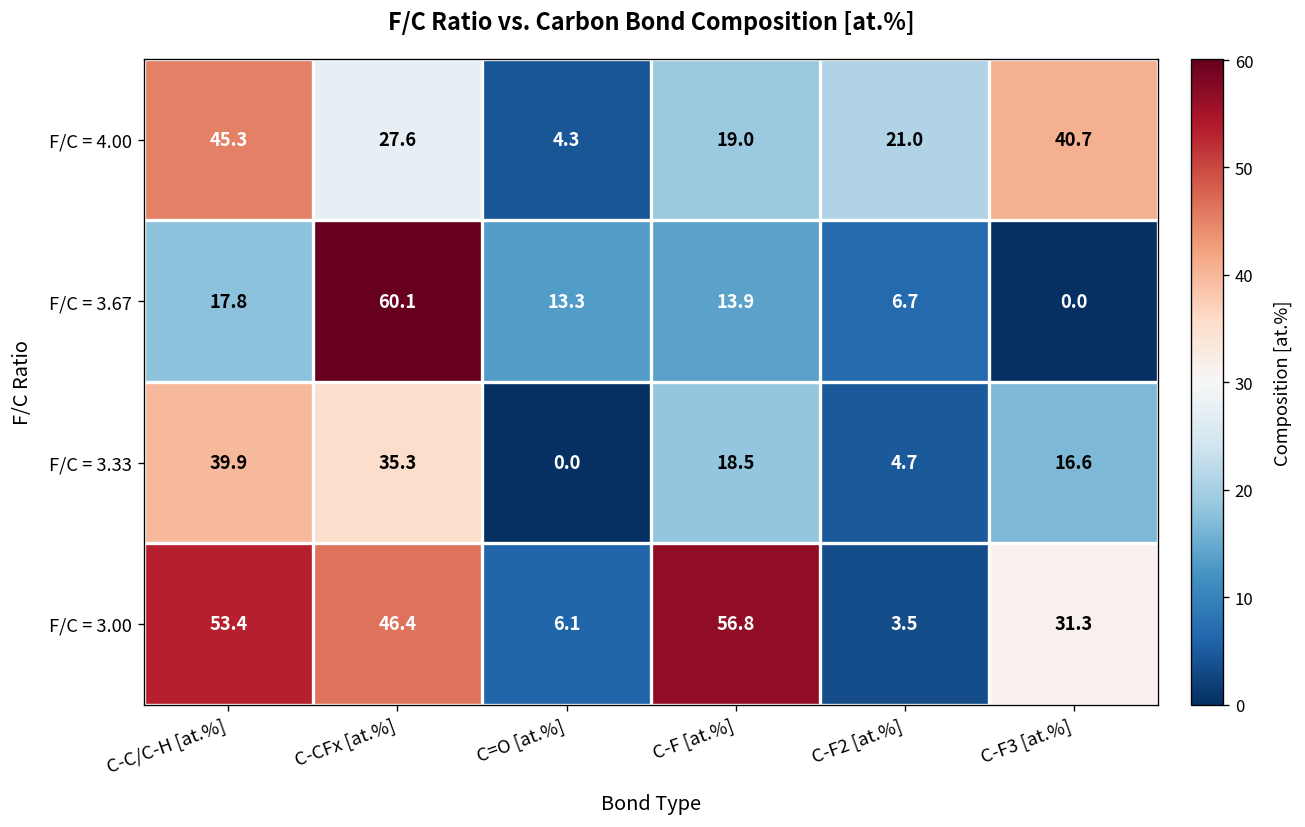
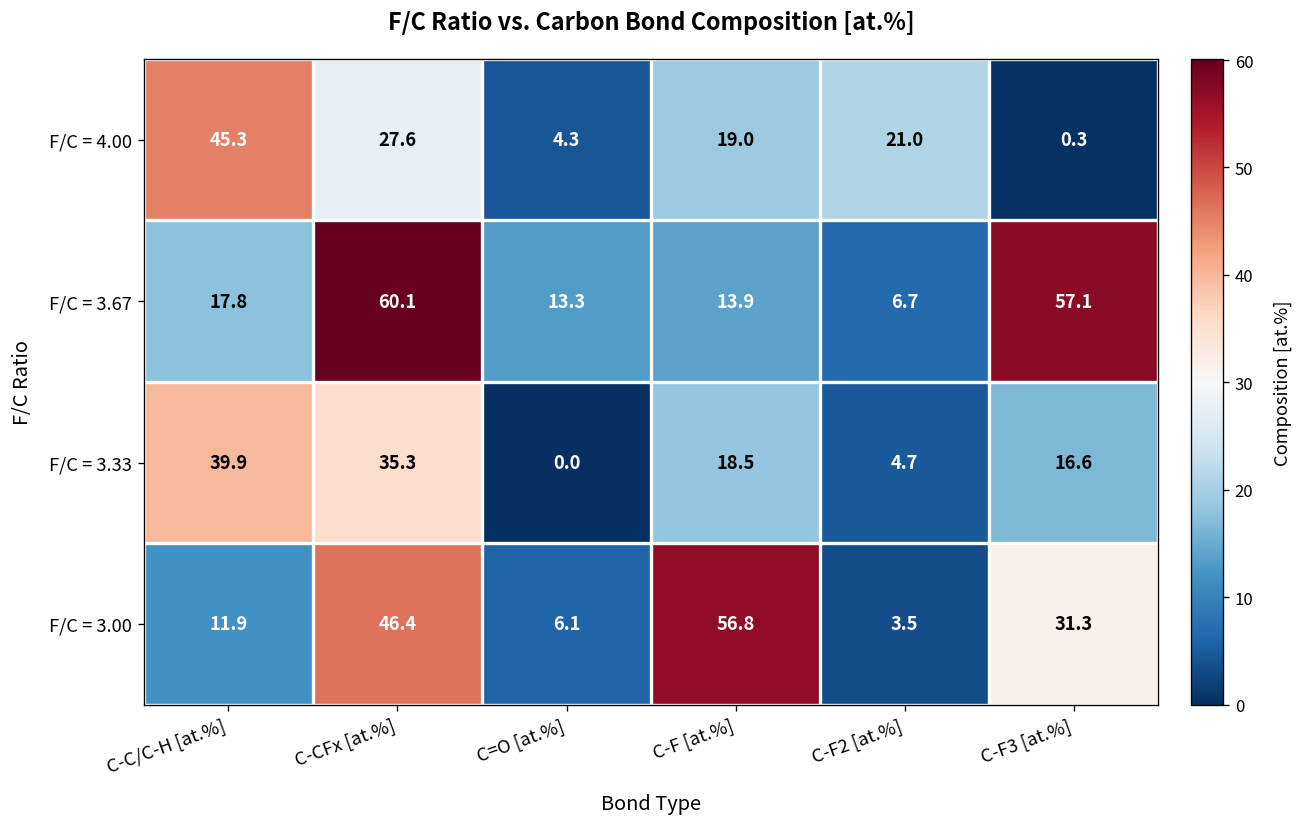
F/C = 4.00, C-F3 [at.%]: 40.7 -> 0.3
F/C = 3.67, C-F3 [at.%]: 0.0 -> 57.1
F/C = 3.00, C-C/C-H [at.%]: 53.4 -> 11.9
